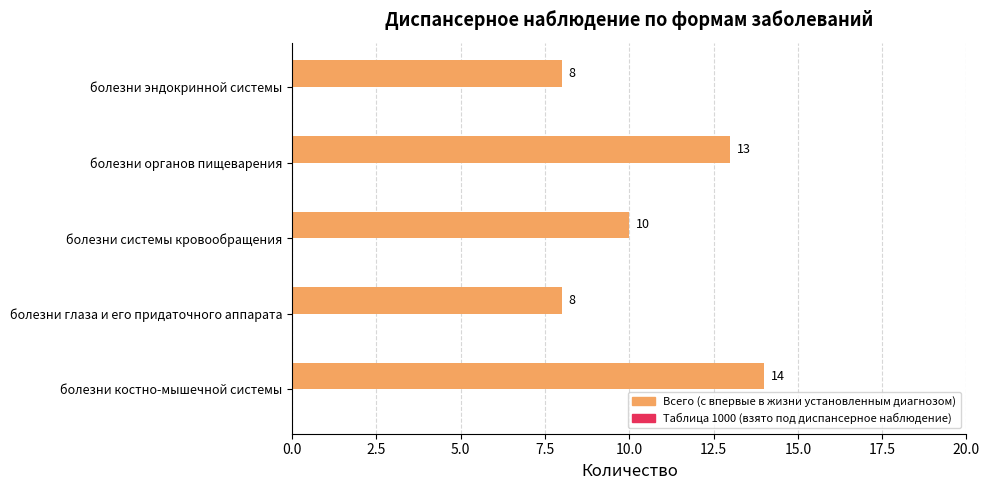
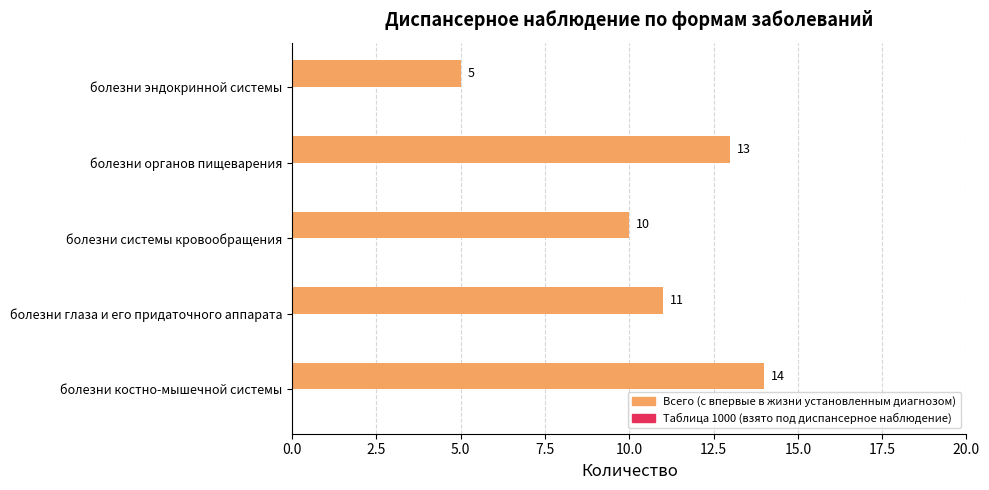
Всего (с впервые в жизни установленным диагнозом), болезни эндокринной системы: 8 -> 5
Всего (с впервые в жизни установленным диагнозом), болезни глаза и его придаточного аппарата: 8 -> 11
